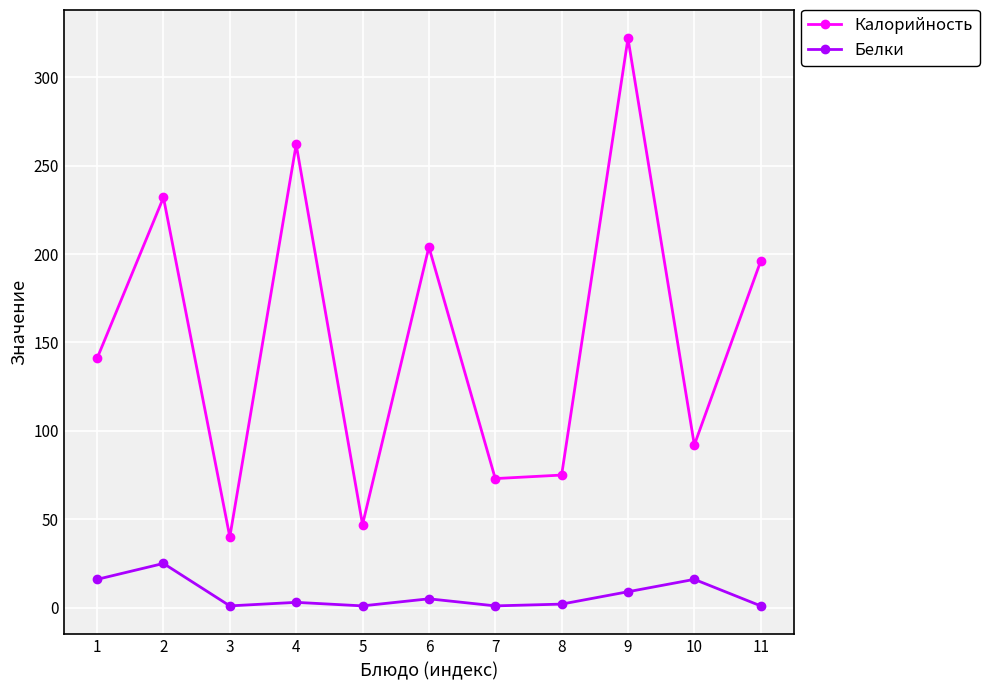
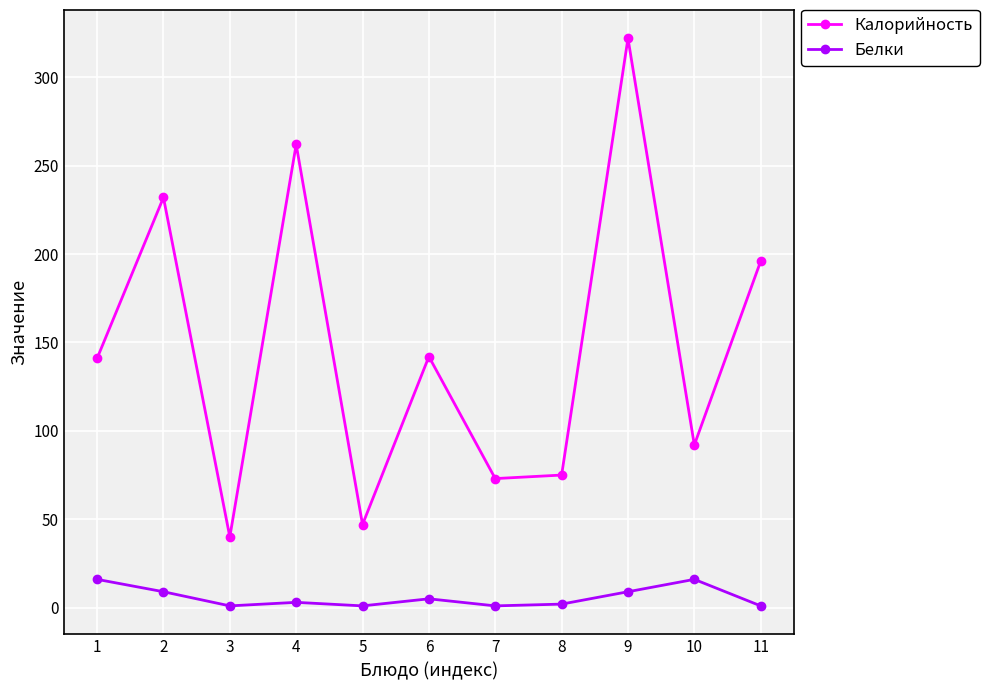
Белки, 2: 25 -> 9
Калорийность, 6: 204 -> 142
